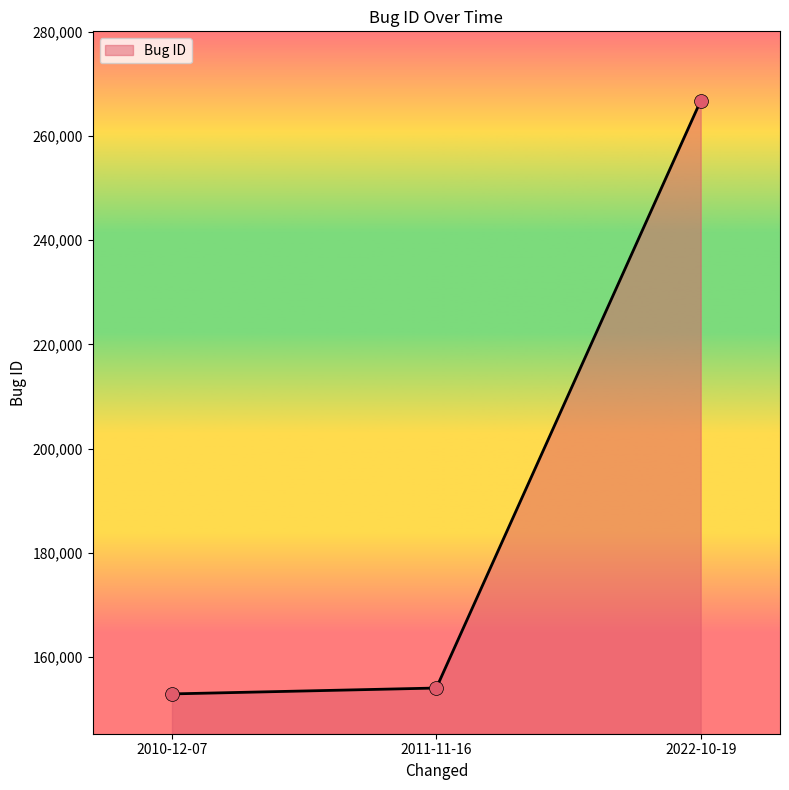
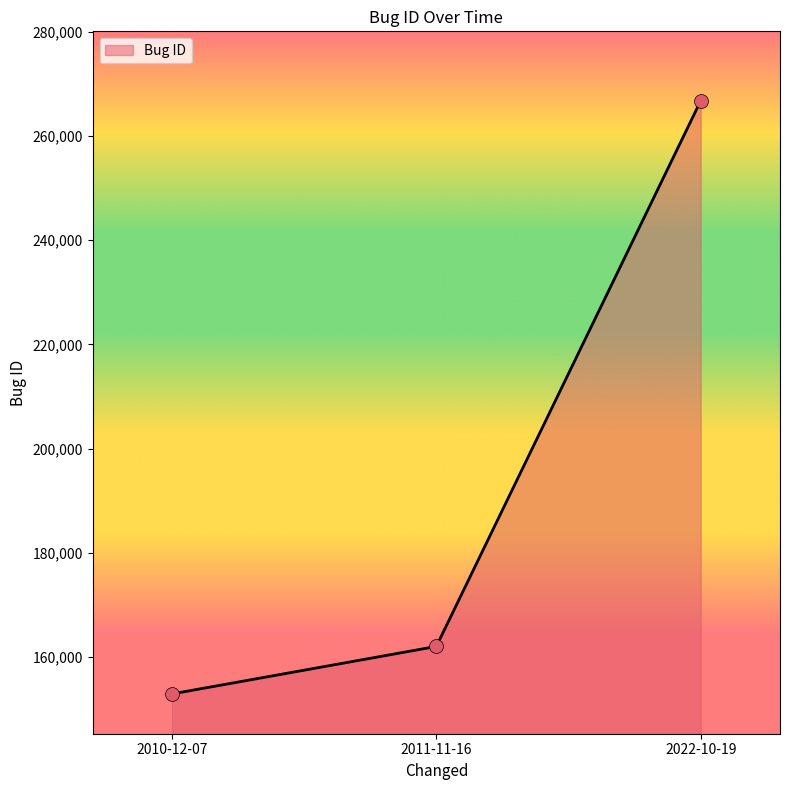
2011-11-16: 154,000 -> 162,000
